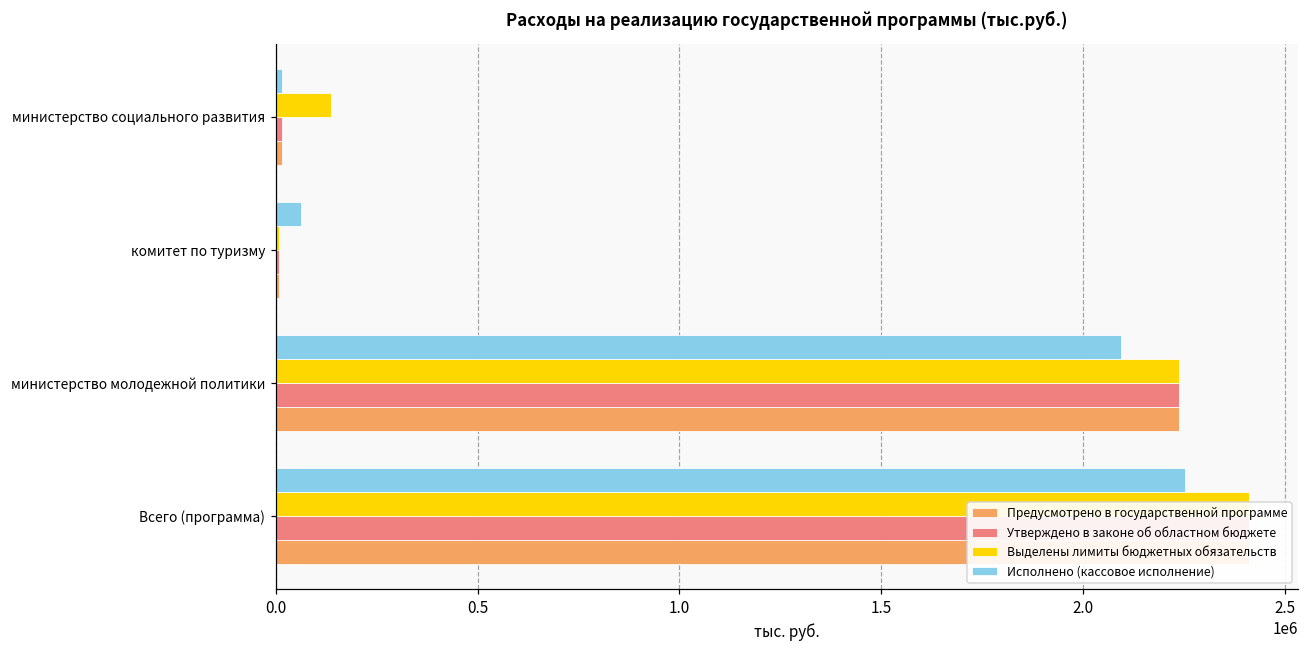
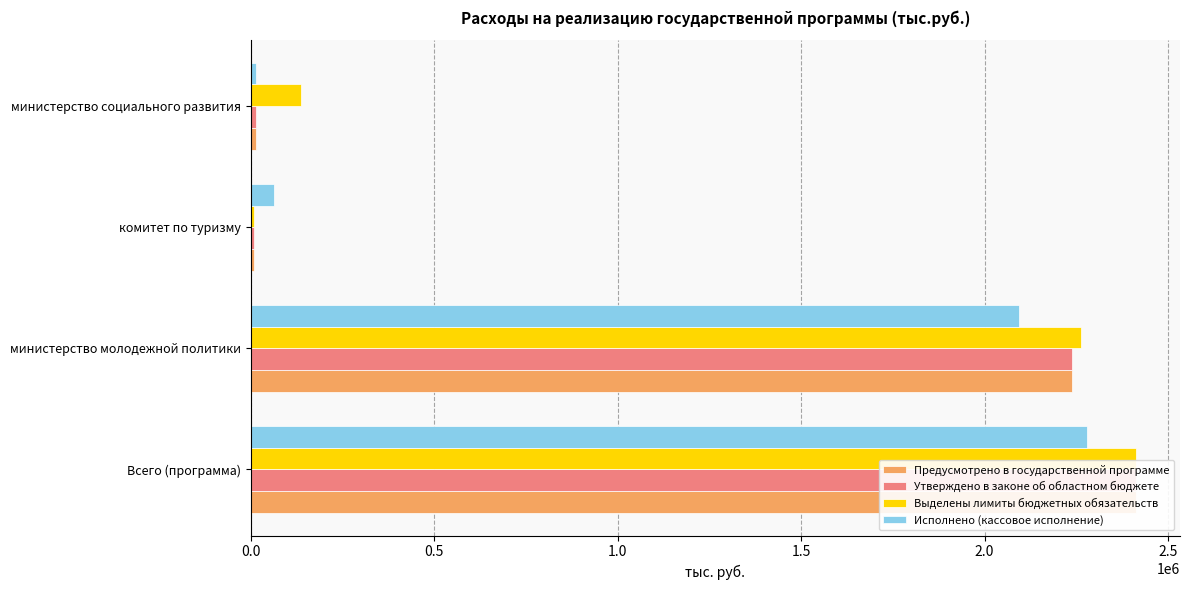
Выделены лимиты бюджетных обязательств, министерство молодежной политики: 2240000 -> 2260000
Исполнено (кассовое исполнение), Всего (программа): 2250000 -> 2280000
